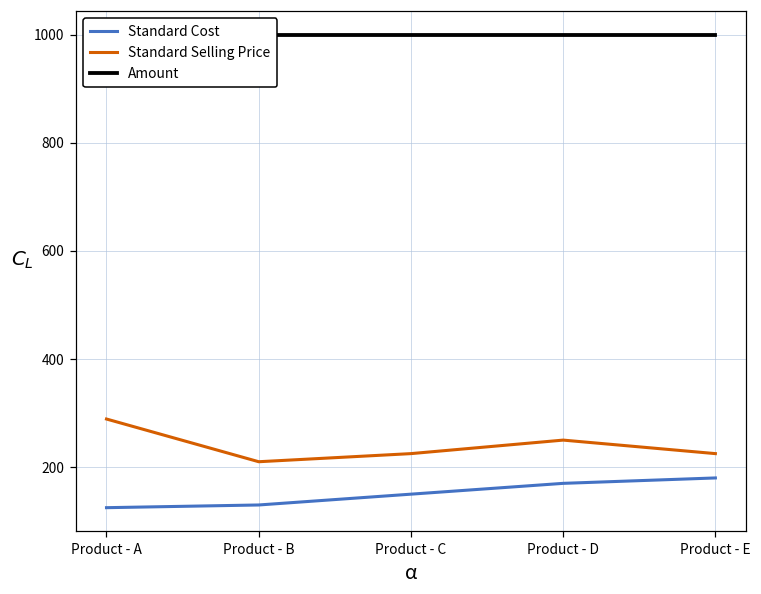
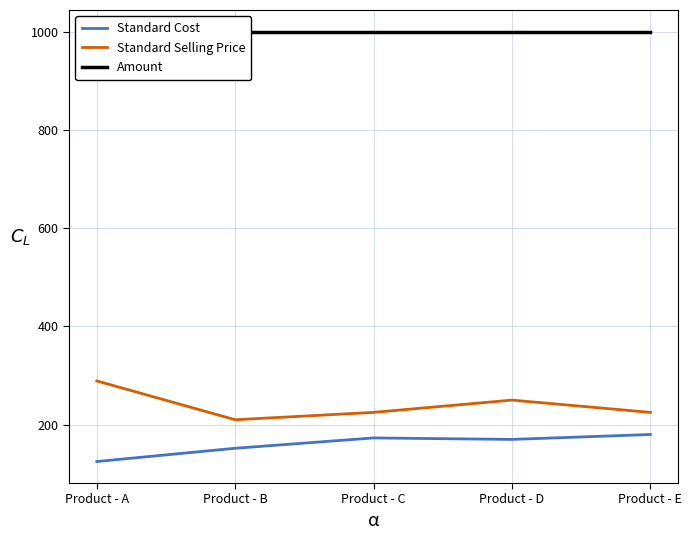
Standard Cost, Product - B: 130 -> 150
Standard Cost, Product - C: 150 -> 170
